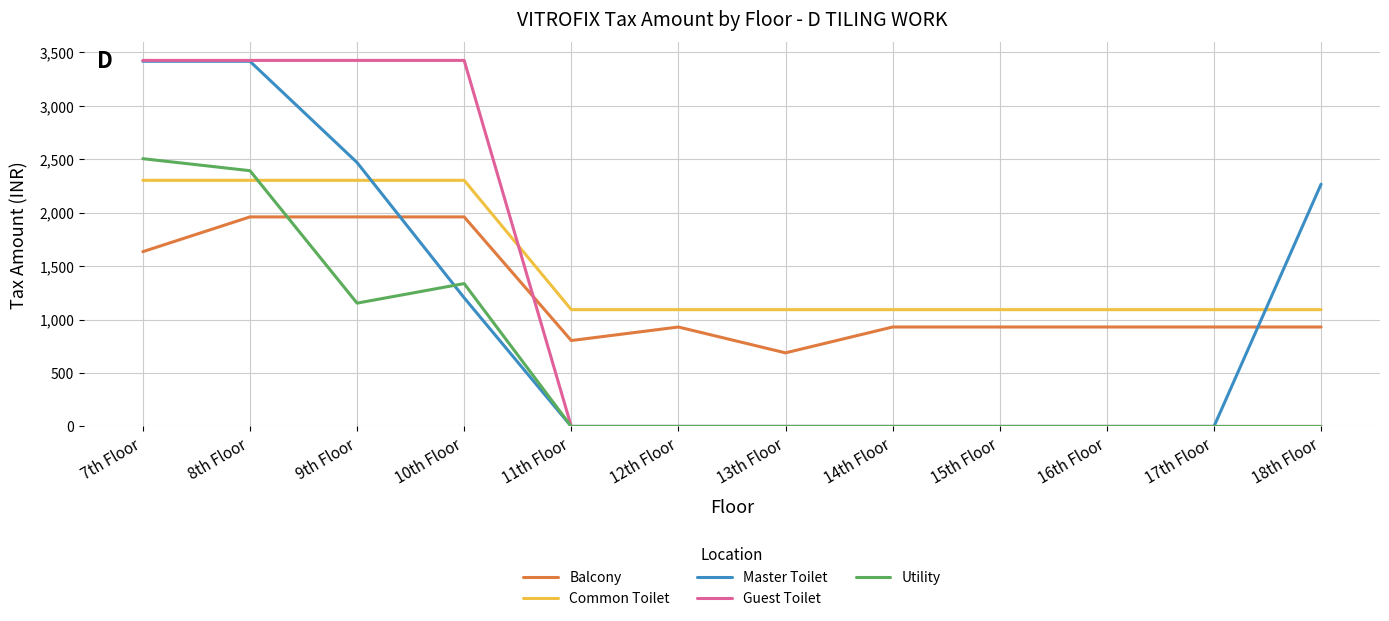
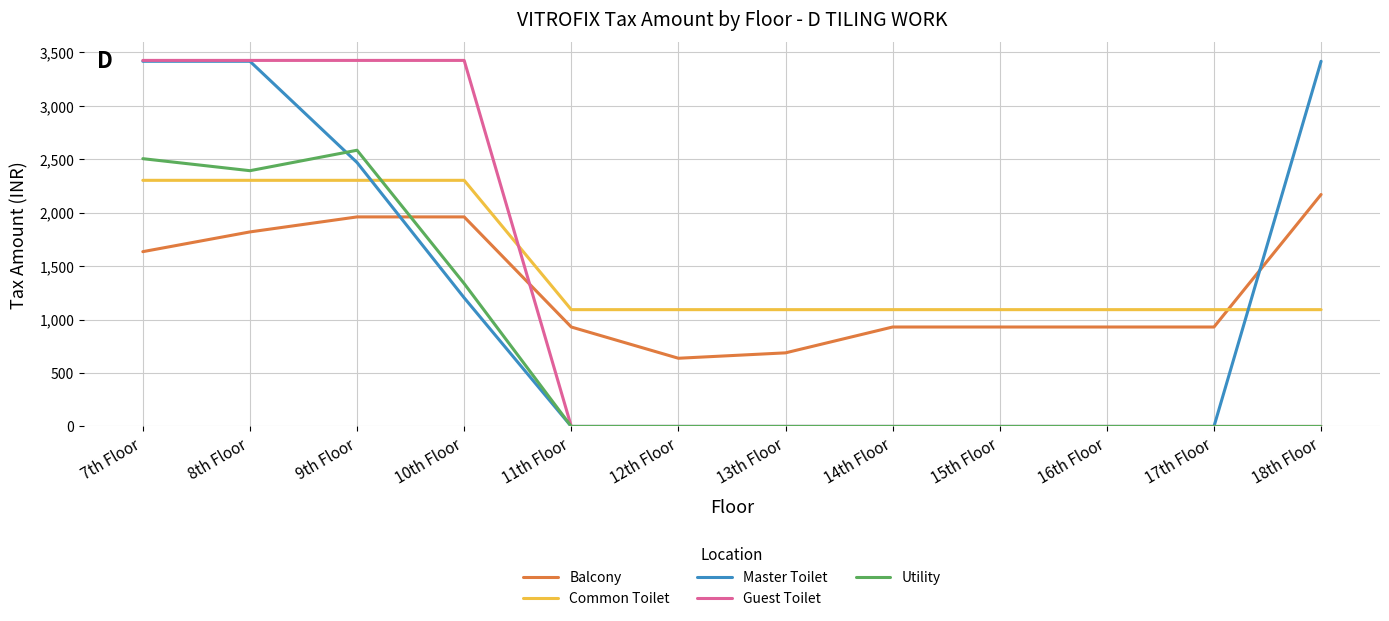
Balcony, 8th Floor: 1,960 -> 1,820
Utility, 9th Floor: 1,150 -> 2,580
Balcony, 11th Floor: 800 -> 930
Balcony, 12th Floor: 930 -> 640
Balcony, 18th Floor: 930 -> 2,170
Master Toilet, 18th Floor: 2,270 -> 3,420
